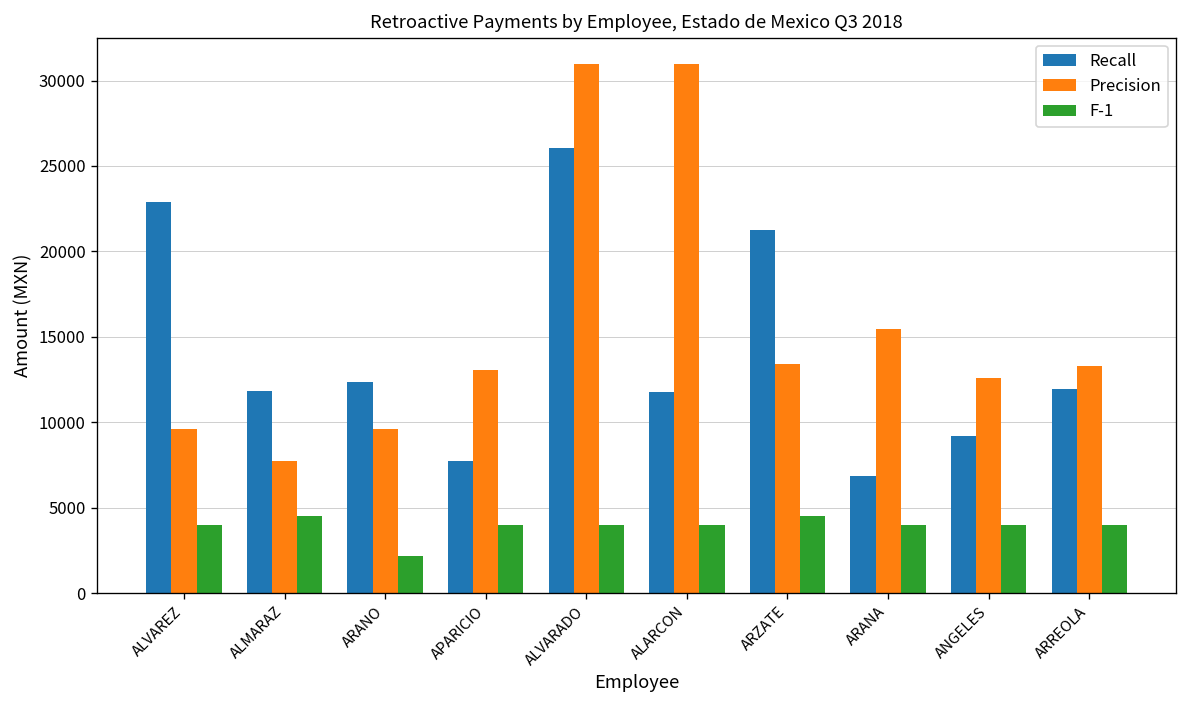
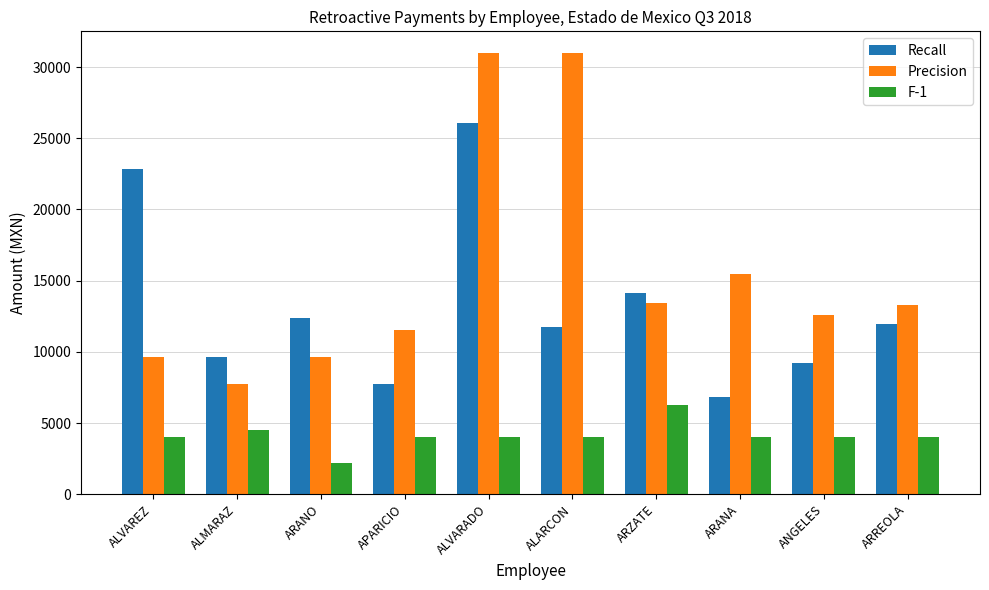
Recall, ALMARAZ: 11800 -> 9600
Precision, APARICIO: 13000 -> 11600
Recall, ARZATE: 21200 -> 14100
F-1, ARZATE: 4500 -> 6300
